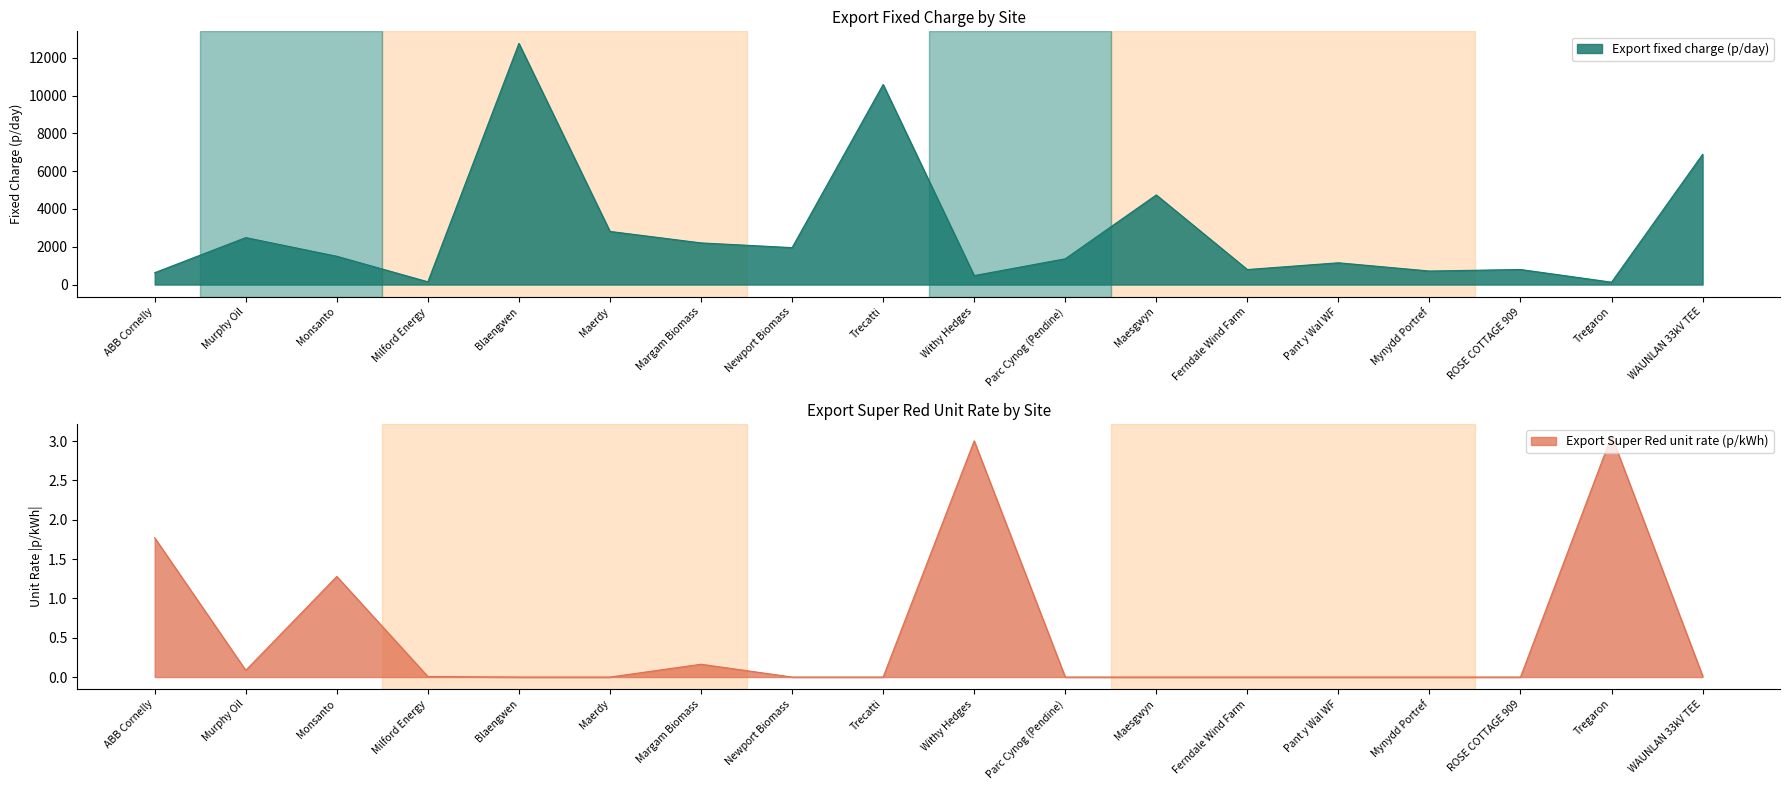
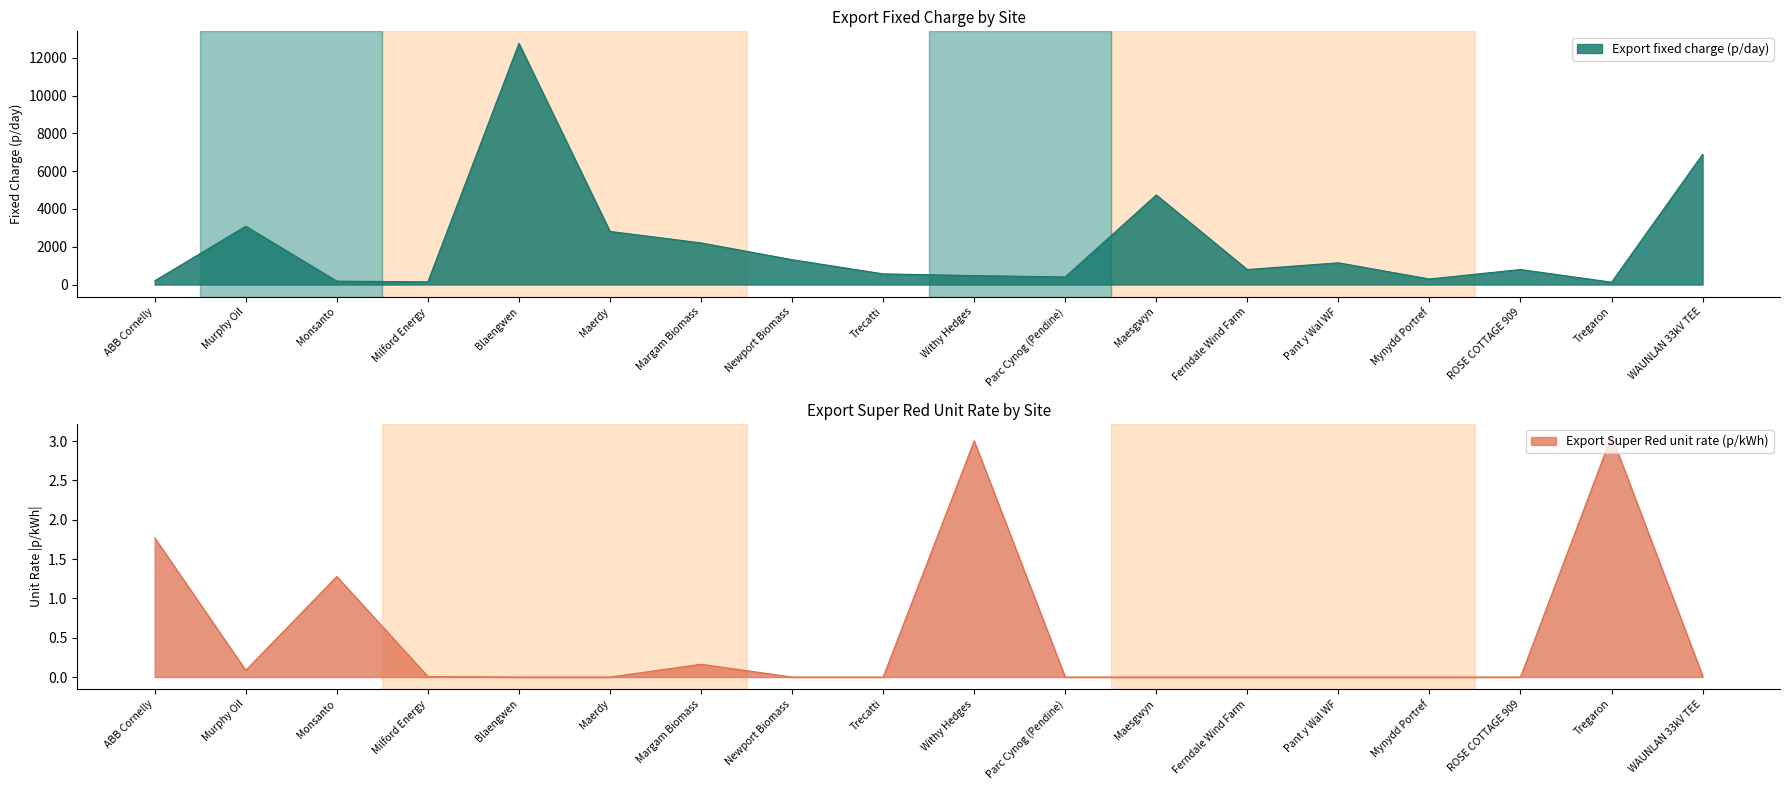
Export Fixed Charge by Site, ABB Cornelly: 600 -> 200
Export Fixed Charge by Site, Murphy Oil: 2500 -> 3100
Export Fixed Charge by Site, Monsanto: 1500 -> 200
Export Fixed Charge by Site, Newport Biomass: 2000 -> 1300
Export Fixed Charge by Site, Trecatti: 10600 -> 600
Export Fixed Charge by Site, Parc Cynog (Pendine): 1400 -> 400
Export Fixed Charge by Site, Mynydd Portref: 700 -> 300
